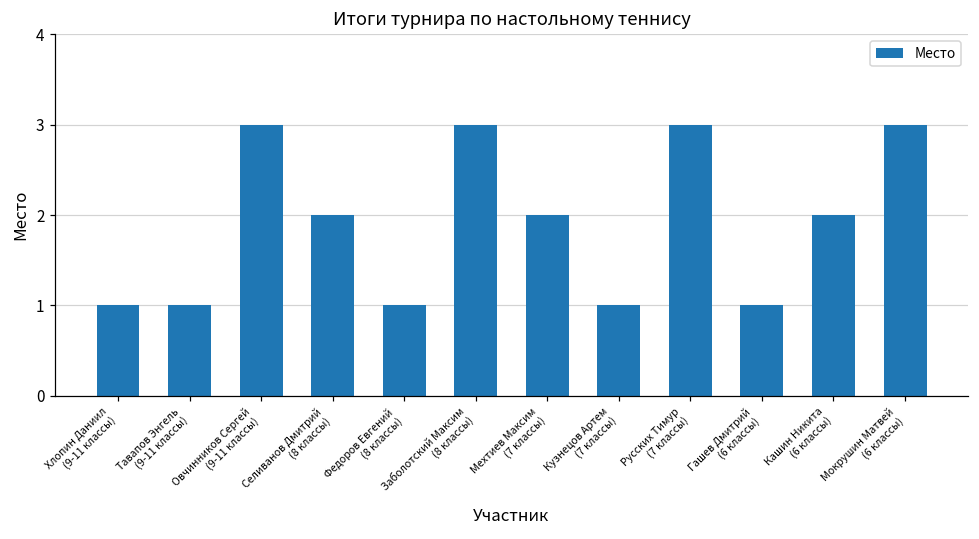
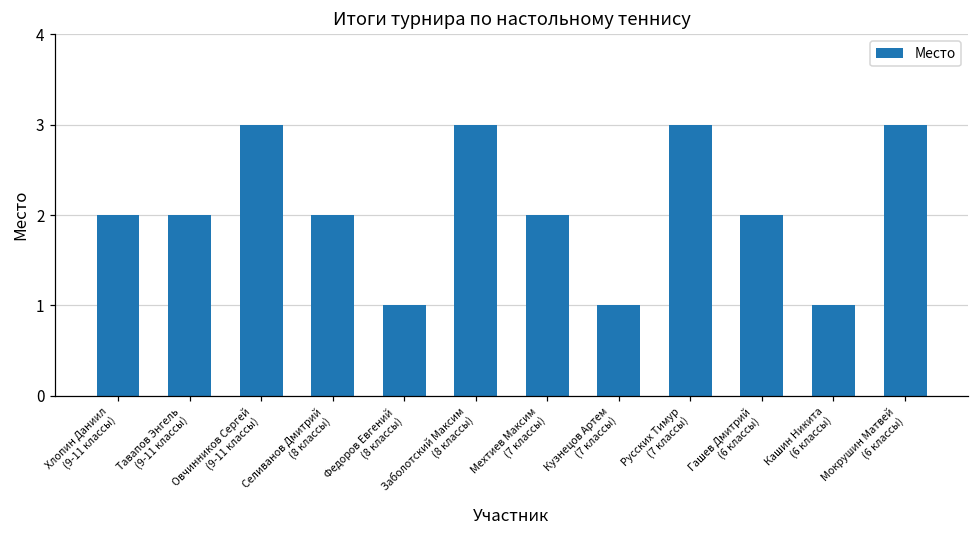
Хлопин Даниил (9-11 классы): 1 -> 2
Тавапов Энгель (9-11 классы): 1 -> 2
Гашев Дмитрий (6 классы): 1 -> 2
Кашин Никита (6 классы): 2 -> 1
